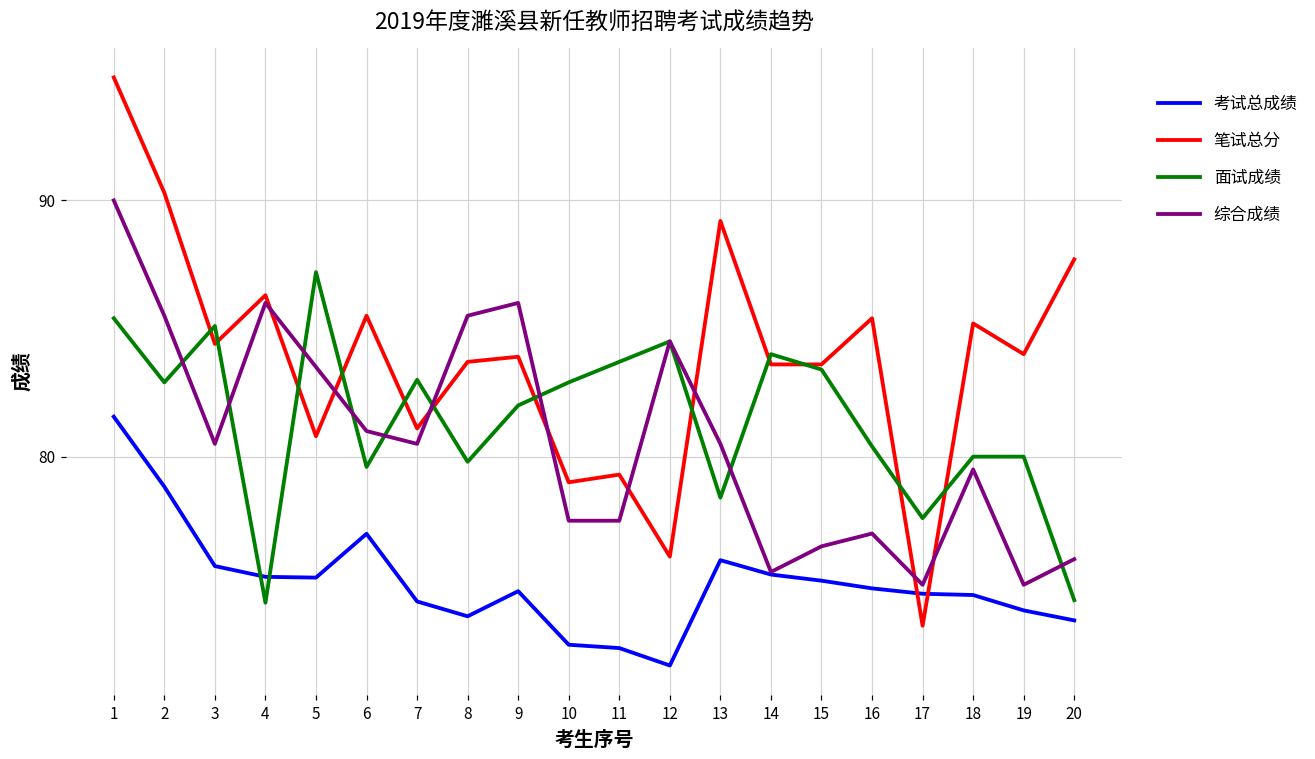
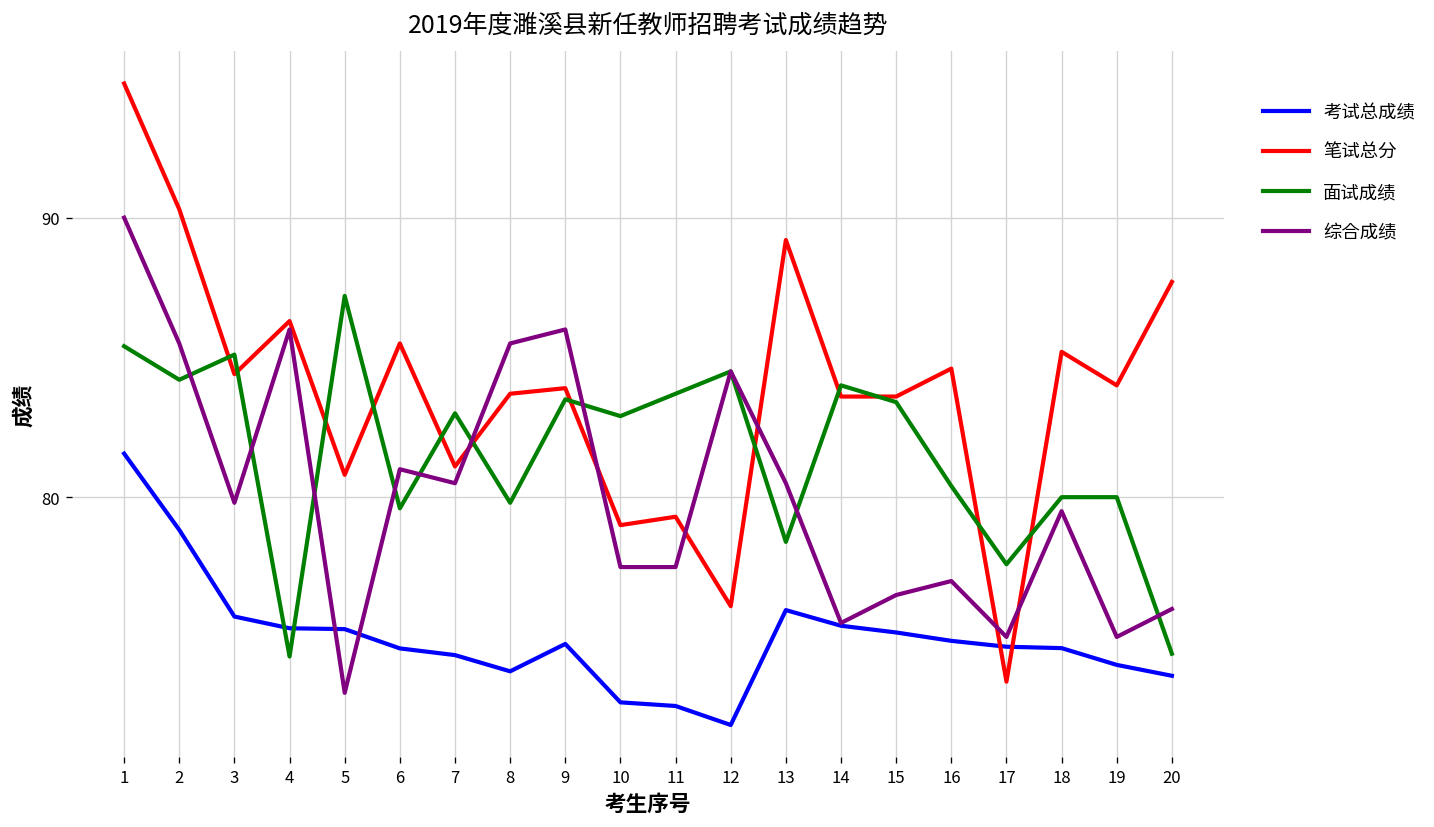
面试成绩, 2: 82.9 -> 84.2
综合成绩, 3: 80.5 -> 79.8
综合成绩, 5: 83.5 -> 73.0
考试总成绩, 6: 77.0 -> 74.6
面试成绩, 9: 82.0 -> 83.5
笔试总分, 16: 85.4 -> 84.6
